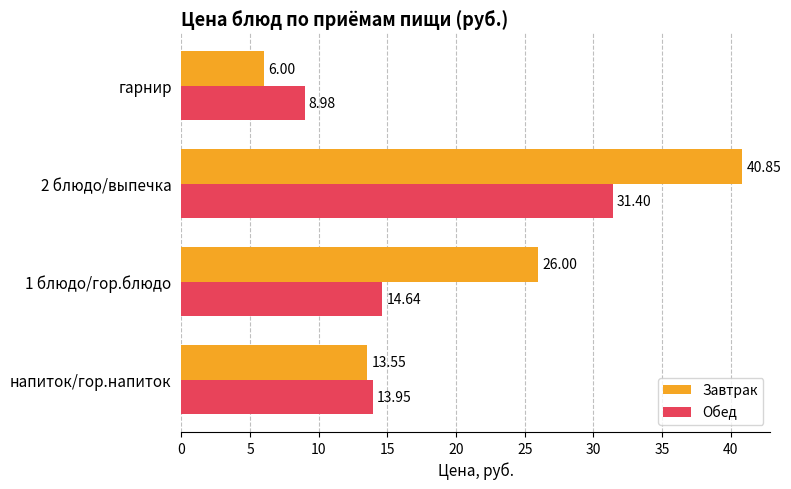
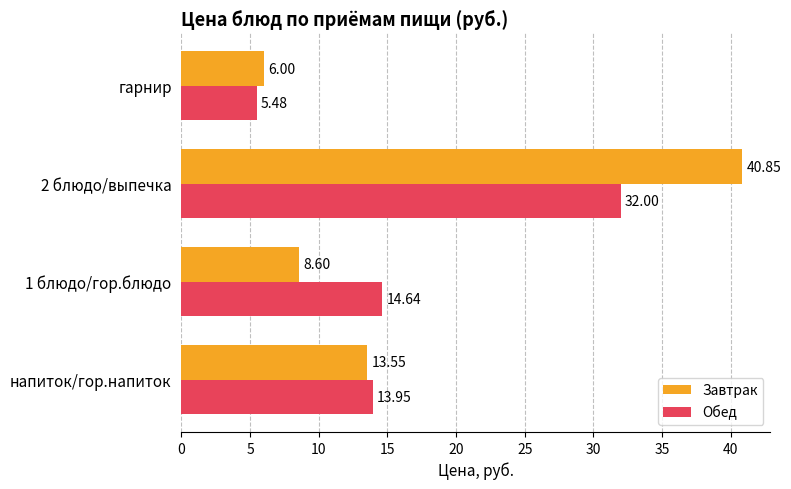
Обед, гарнир: 8.98 -> 5.48
Обед, 2 блюдо/выпечка: 31.40 -> 32.00
Завтрак, 1 блюдо/гор.блюдо: 26.00 -> 8.60
